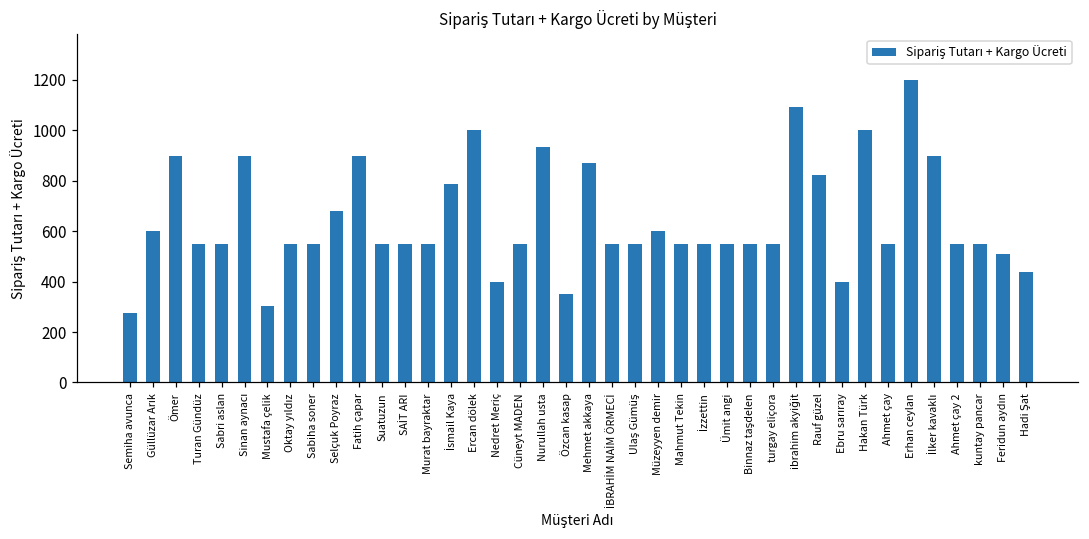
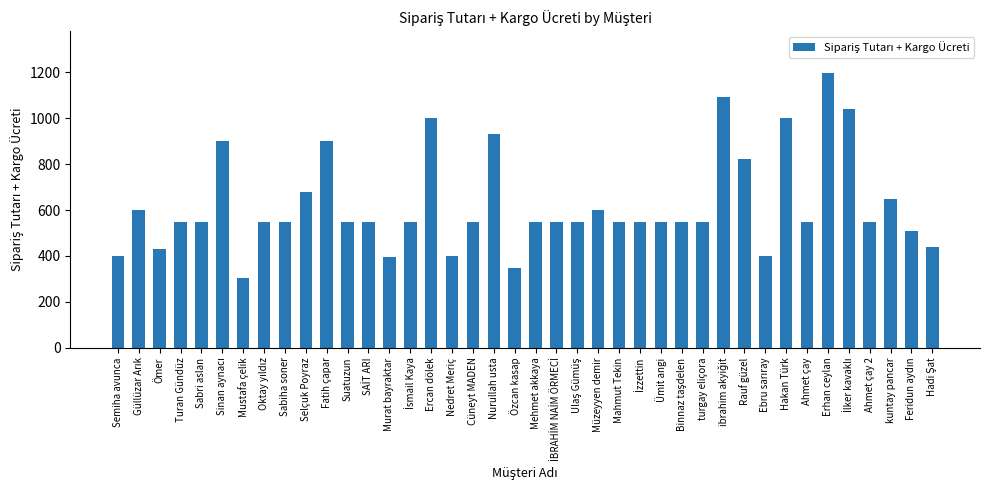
Semiha avunca: 270 -> 400
Ömer: 900 -> 430
Murat bayraktar: 550 -> 390
İsmail Kaya: 790 -> 550
Mehmet akkaya: 870 -> 550
İlker kavaklı: 900 -> 1040
kuntay pancar: 550 -> 650
